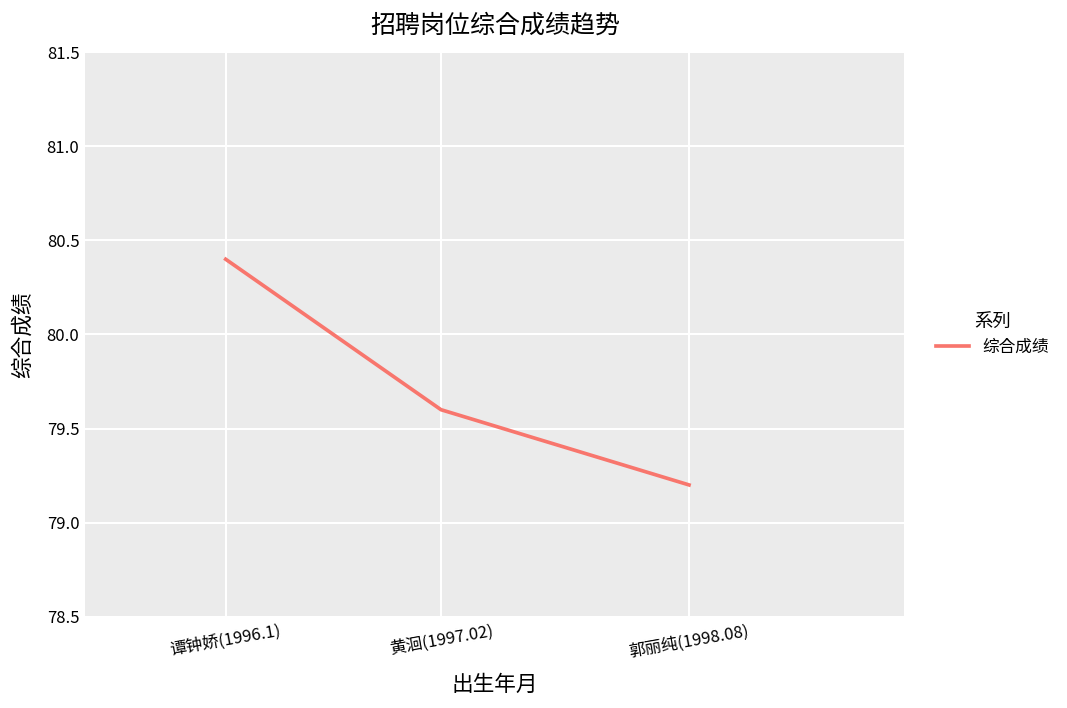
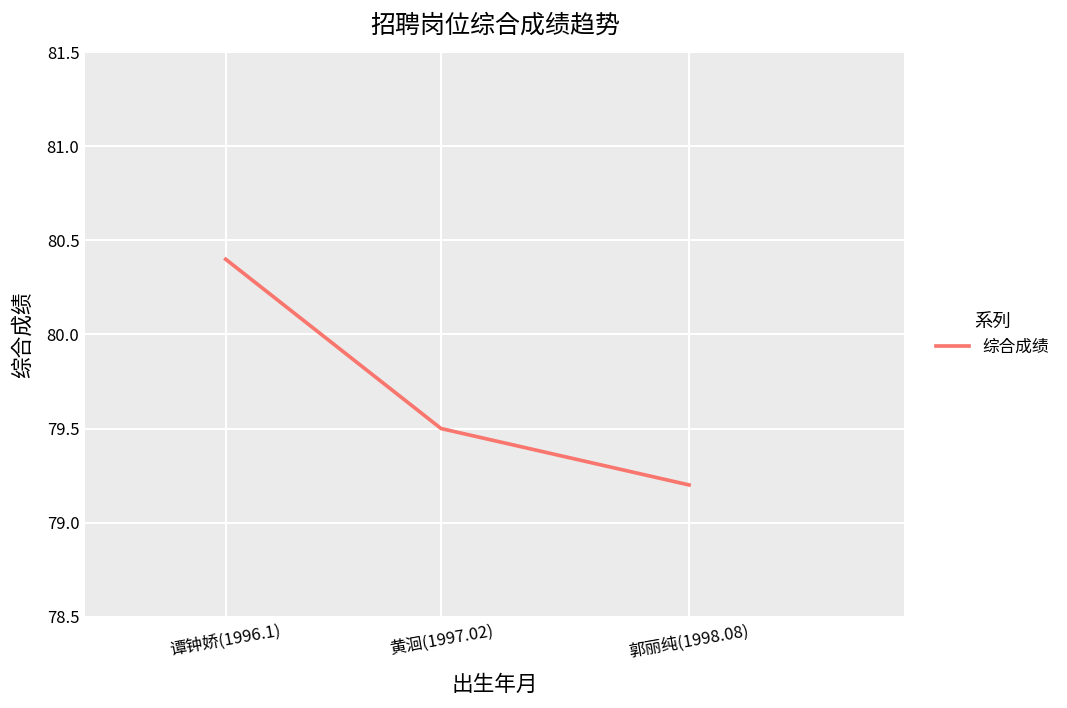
黄洄(1997.02): 79.6 -> 79.5
